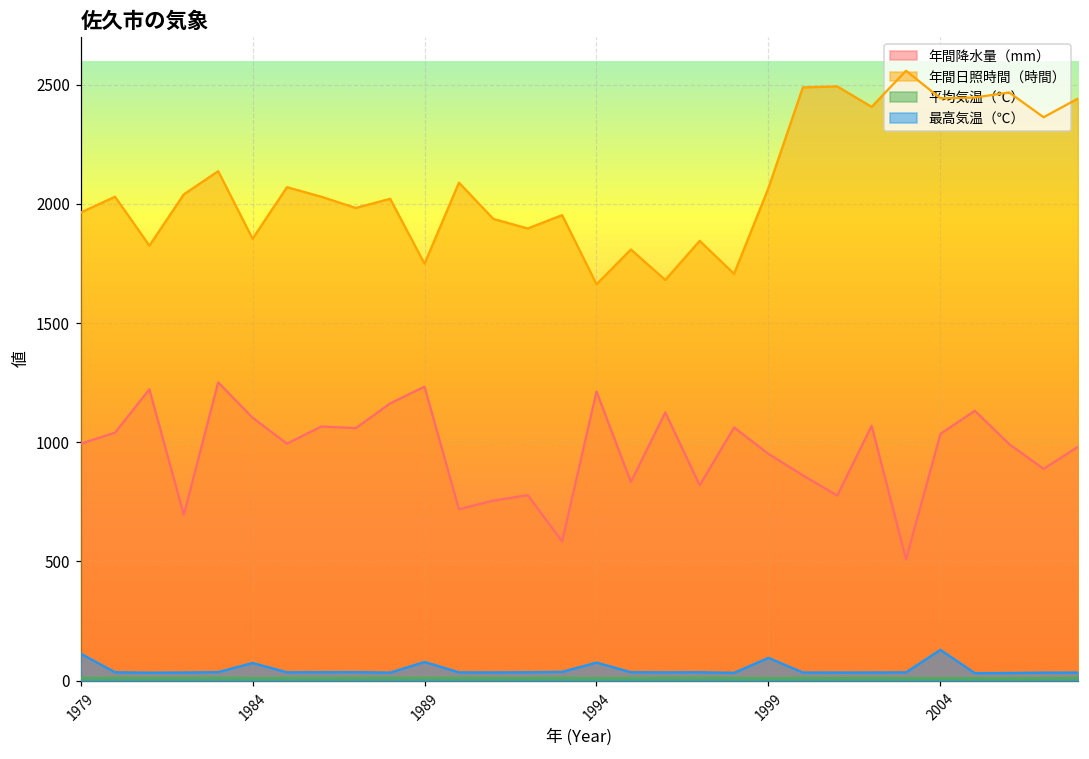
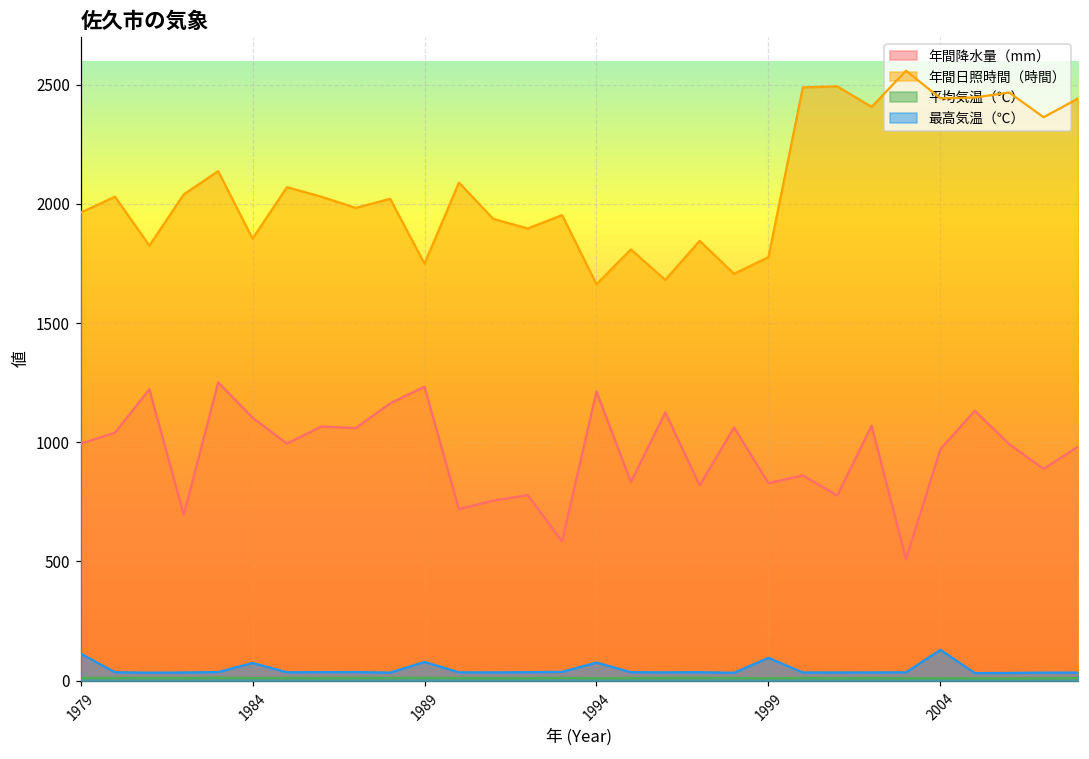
年間降水量（mm）, 1999: 950 -> 830
年間日照時間（時間）, 1999: 2070 -> 1780
年間降水量（mm）, 2004: 1040 -> 970
